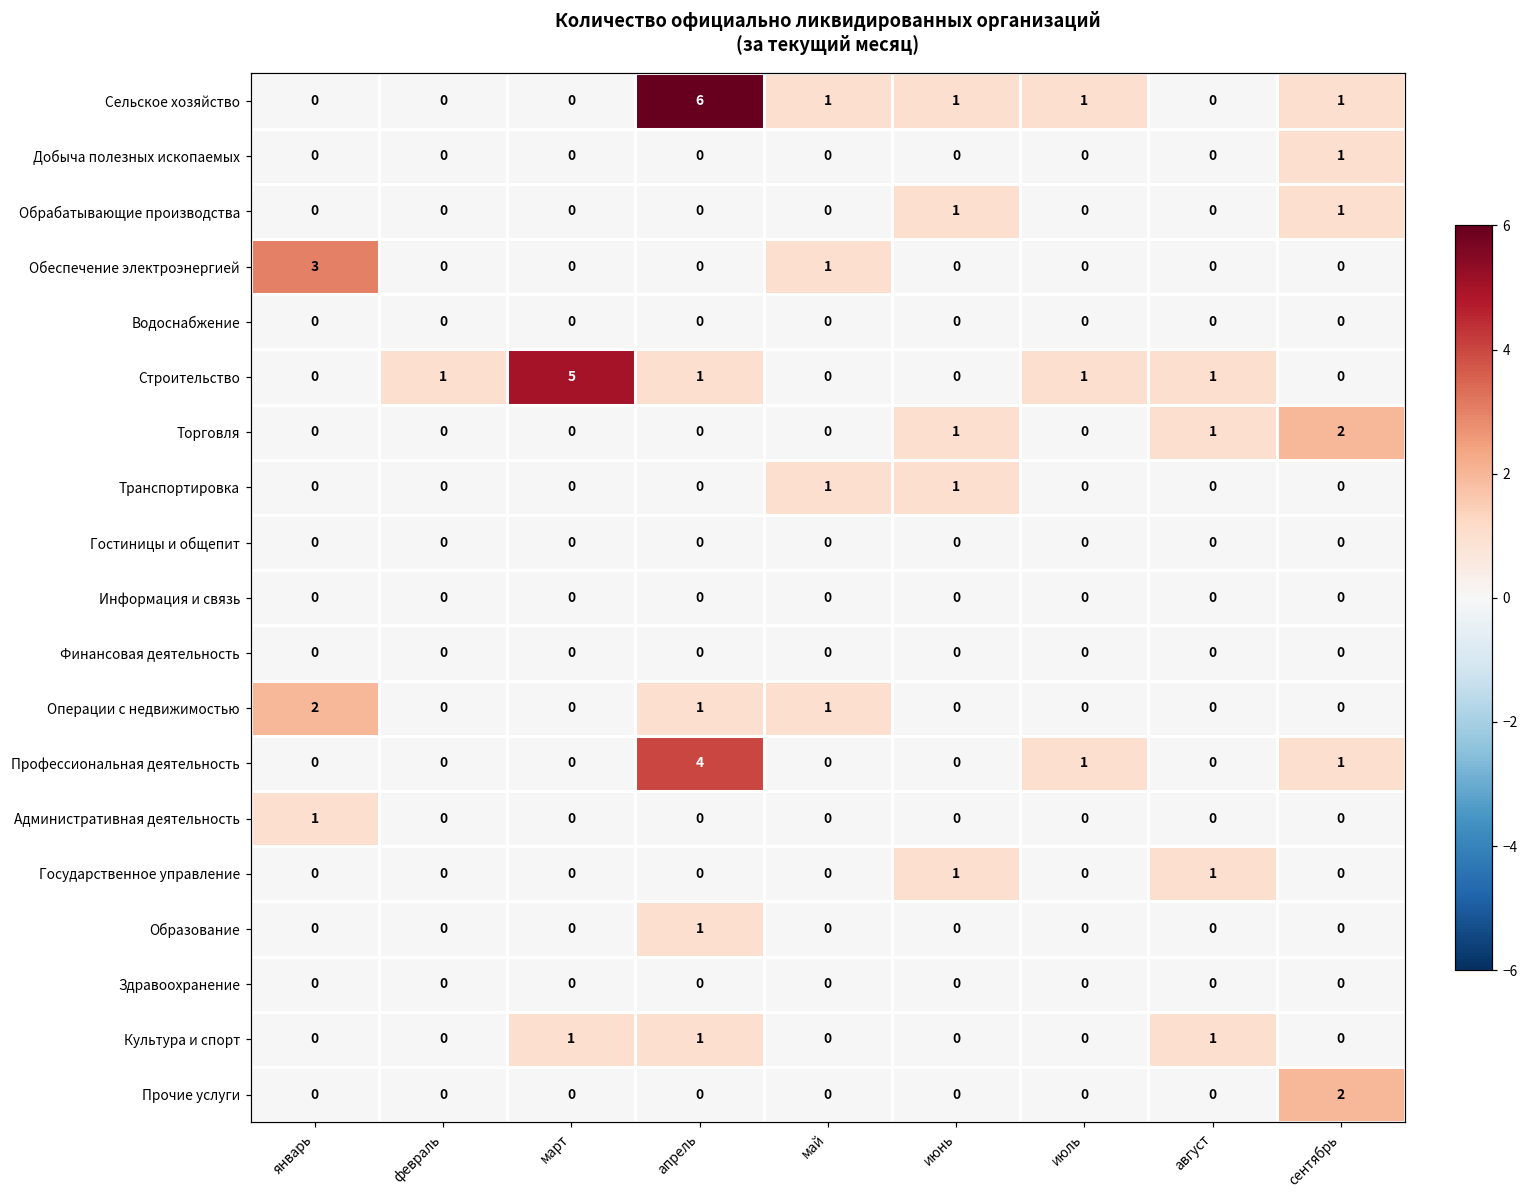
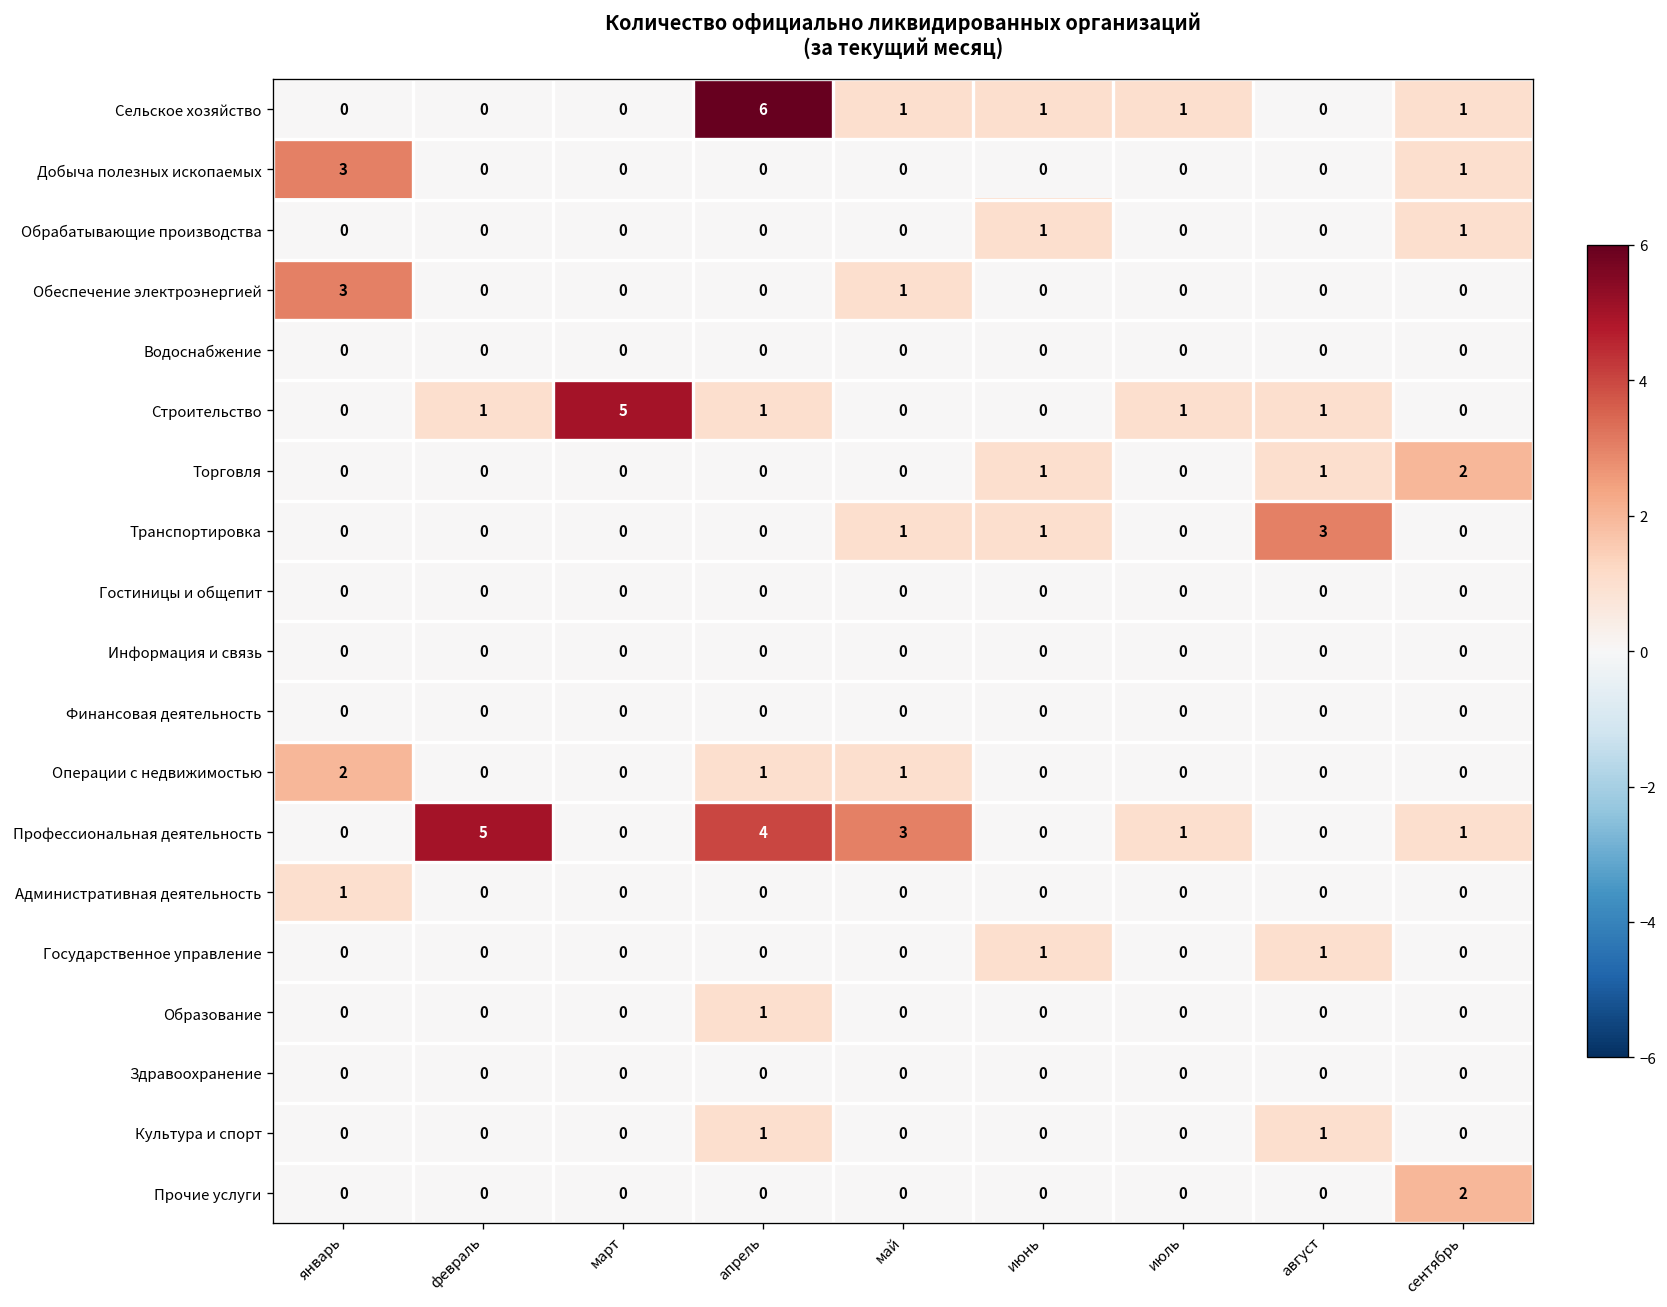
Добыча полезных ископаемых, январь: 0 -> 3
Транспортировка, август: 0 -> 3
Профессиональная деятельность, февраль: 0 -> 5
Профессиональная деятельность, май: 0 -> 3
Культура и спорт, март: 1 -> 0
